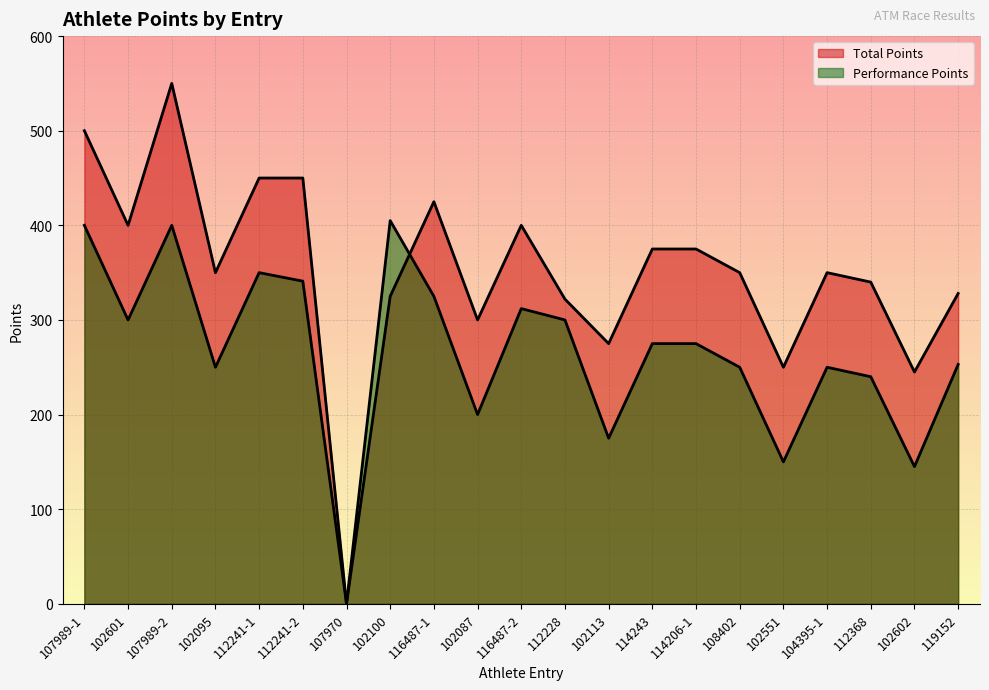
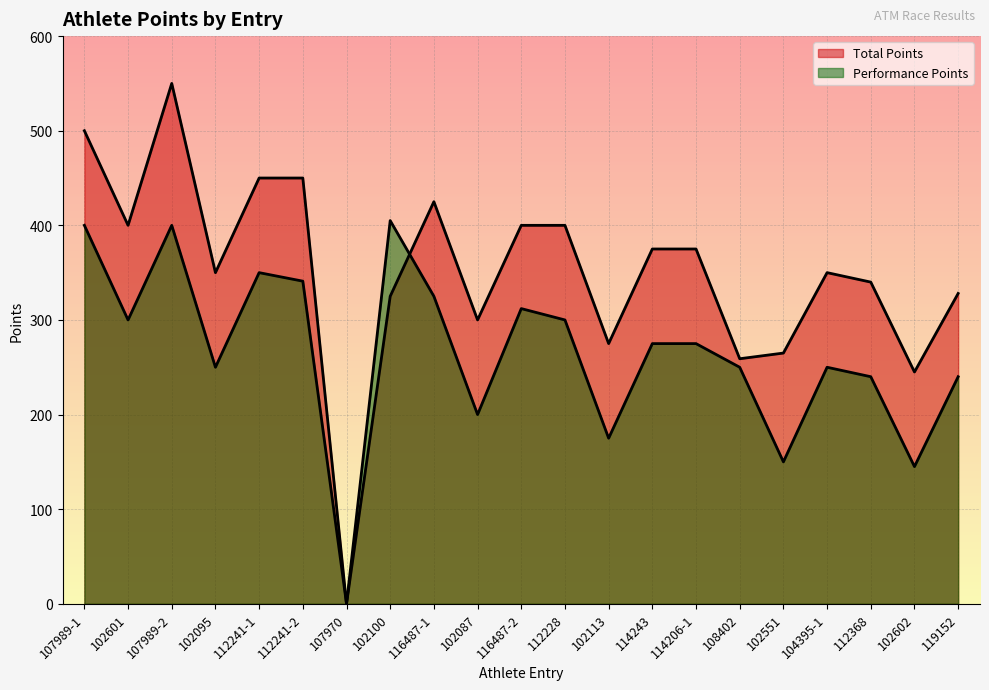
Total Points, 112228: 320 -> 400
Total Points, 108402: 350 -> 260
Total Points, 102551: 250 -> 270
Performance Points, 119152: 250 -> 240
